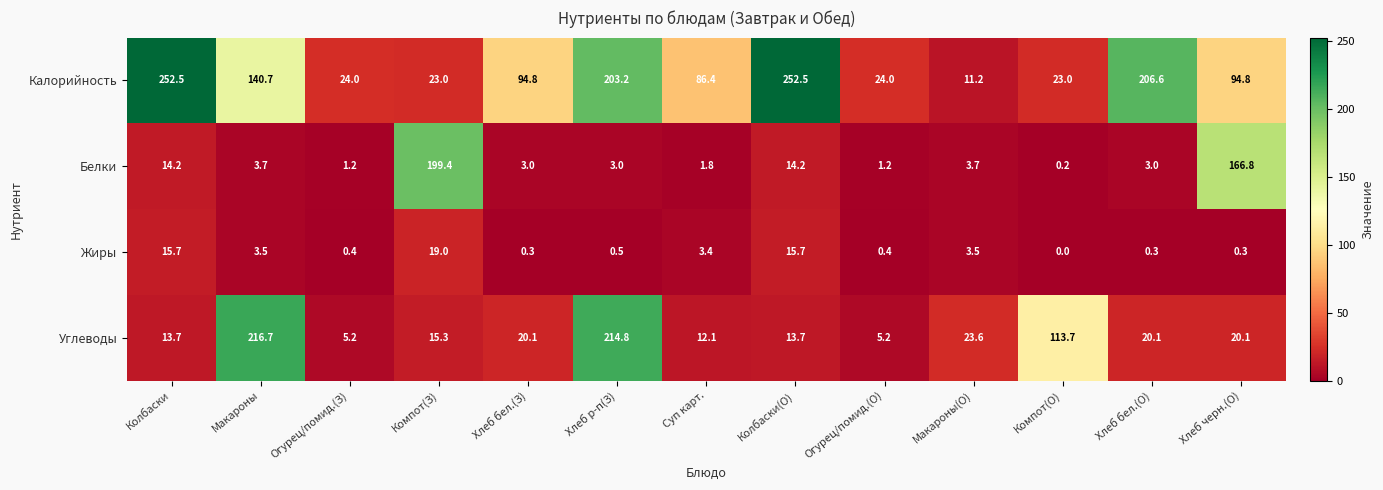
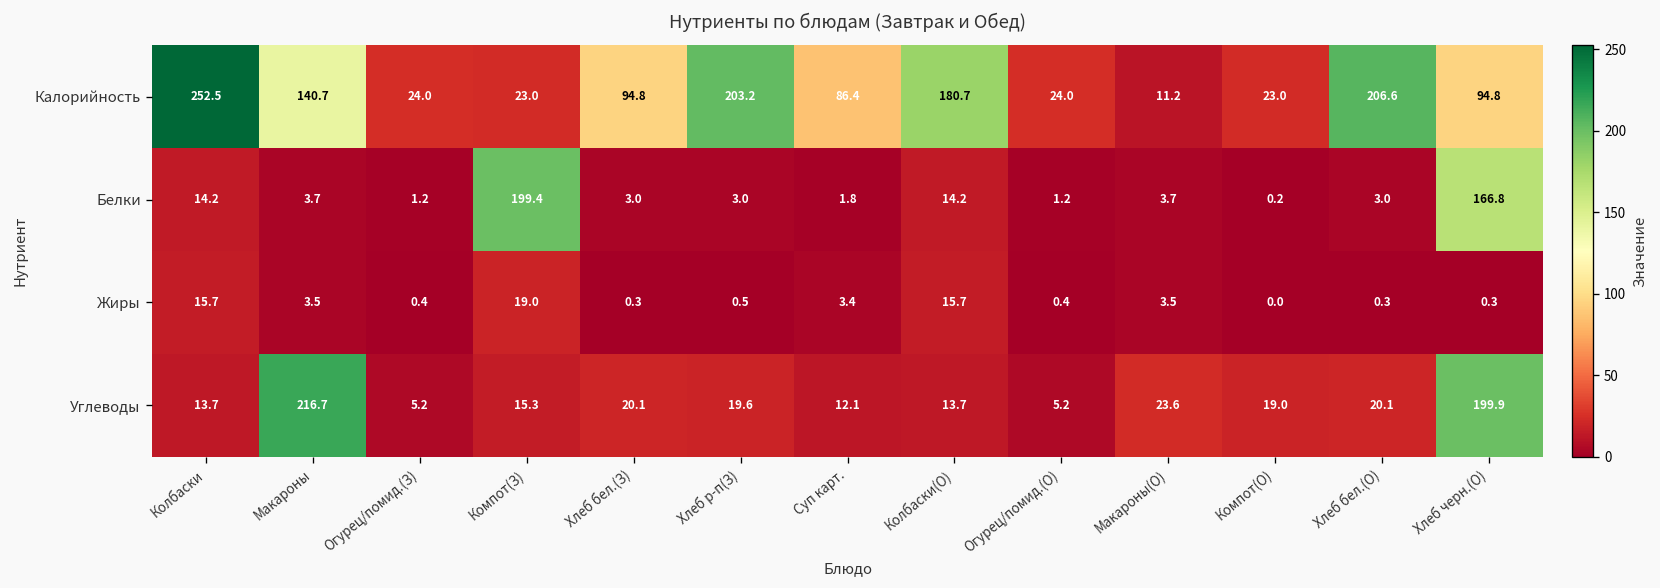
Калорийность, Колбаски(О): 252.5 -> 180.7
Углеводы, Хлеб р-п(З): 214.8 -> 19.6
Углеводы, Компот(О): 113.7 -> 19.0
Углеводы, Хлеб черн.(О): 20.1 -> 199.9
